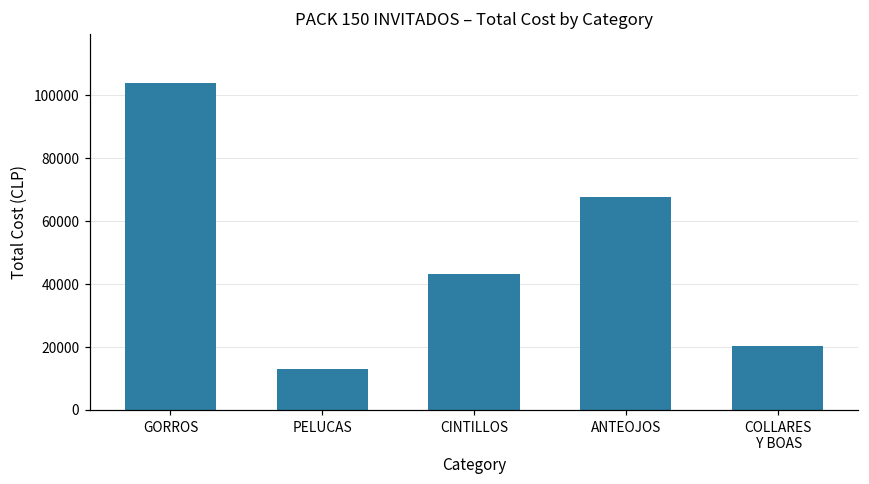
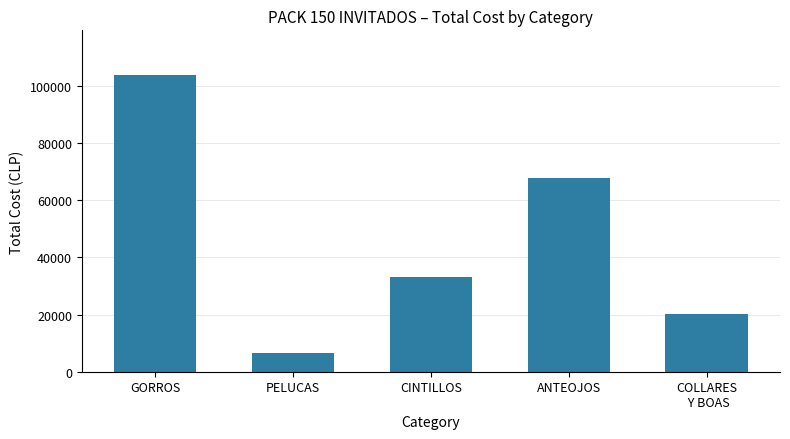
PELUCAS: 13000 -> 7000
CINTILLOS: 43000 -> 33000
